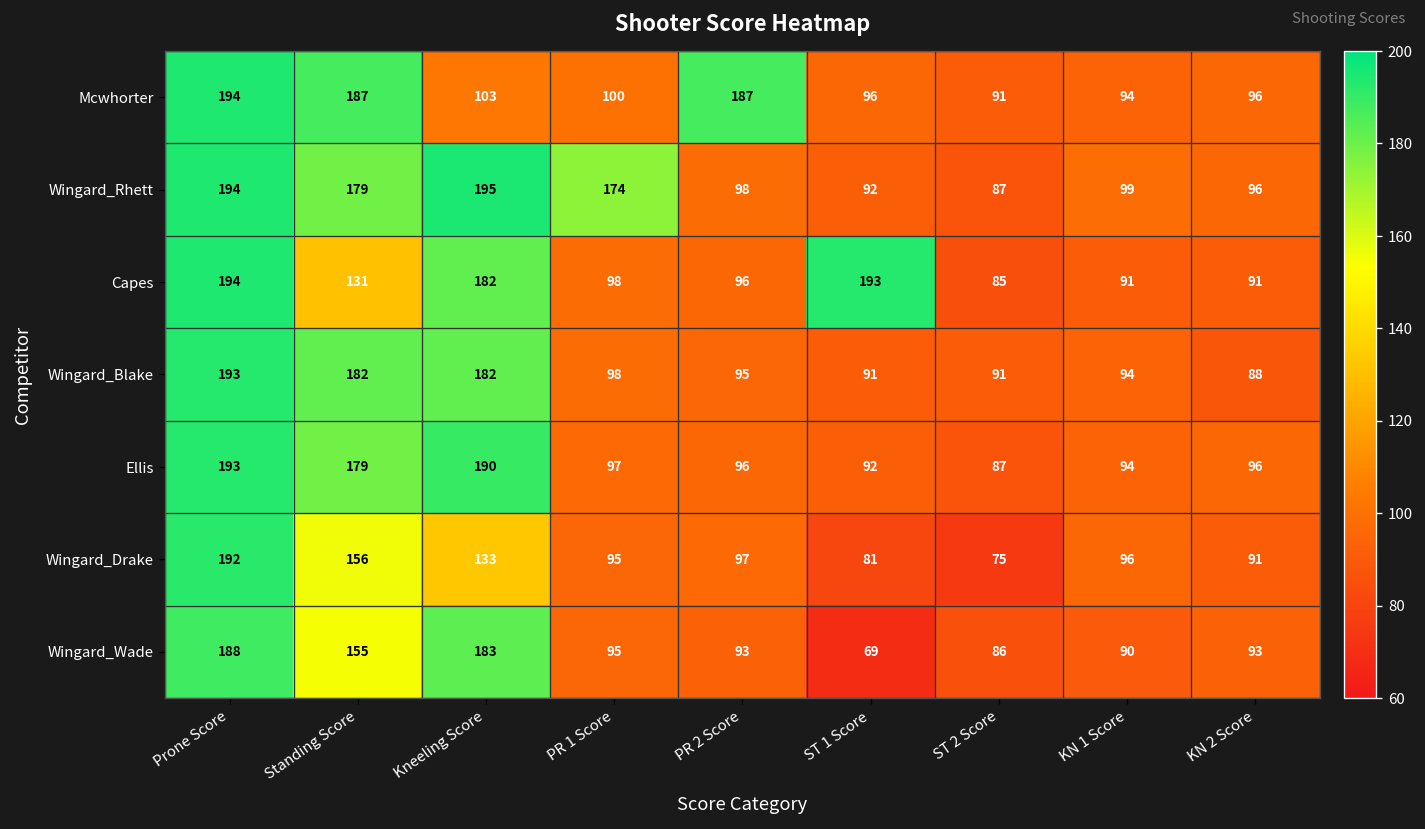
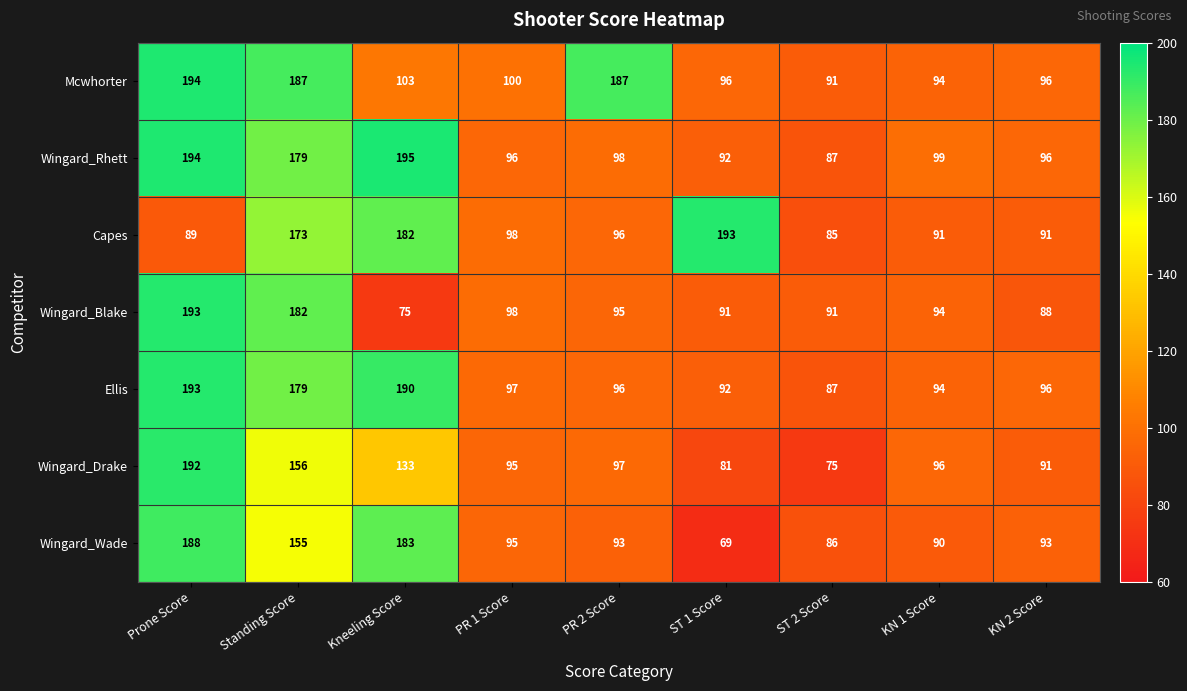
Wingard_Rhett, PR 1 Score: 174 -> 96
Capes, Prone Score: 194 -> 89
Capes, Standing Score: 131 -> 173
Wingard_Blake, Kneeling Score: 182 -> 75
